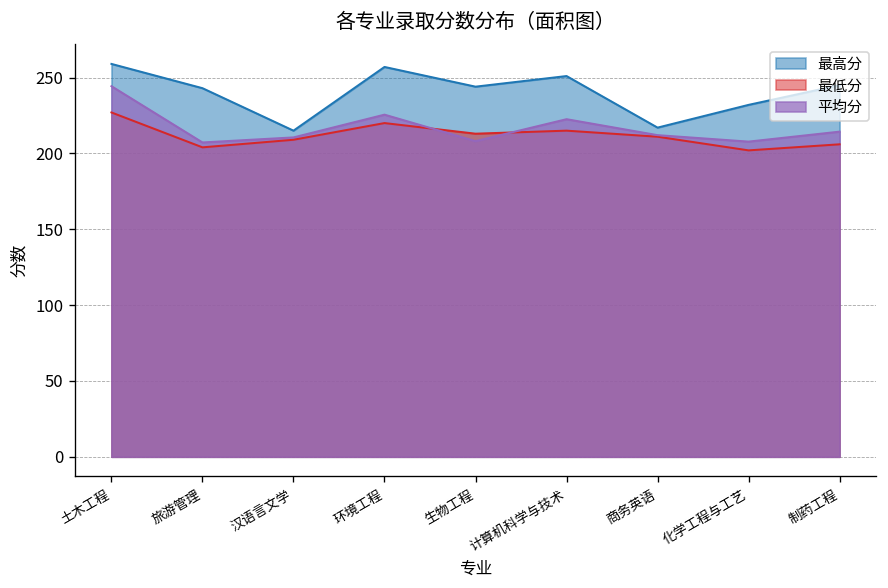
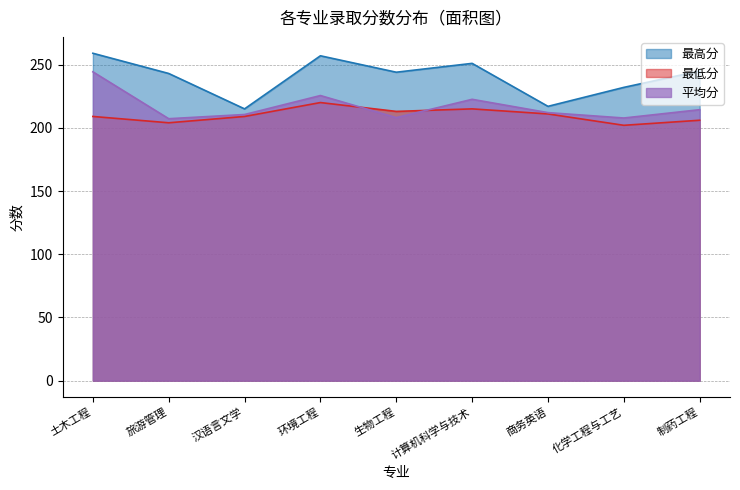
最低分, 土木工程: 227 -> 209
